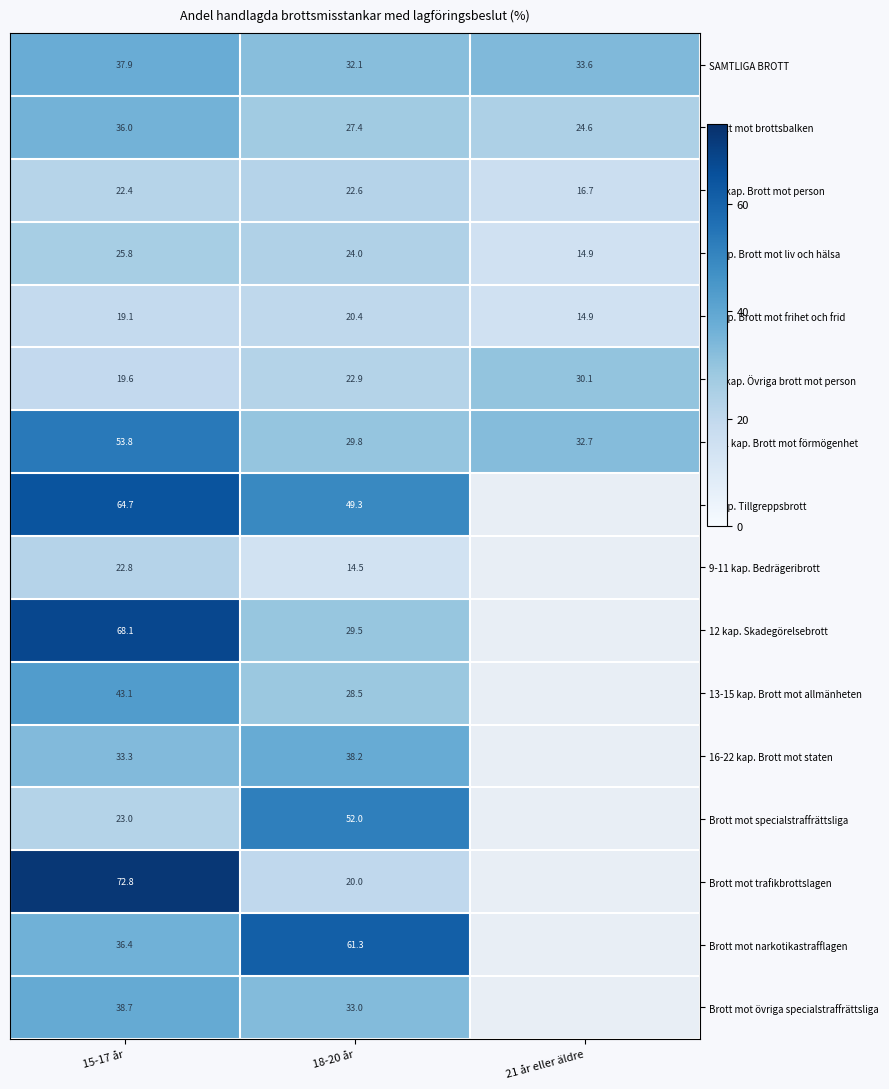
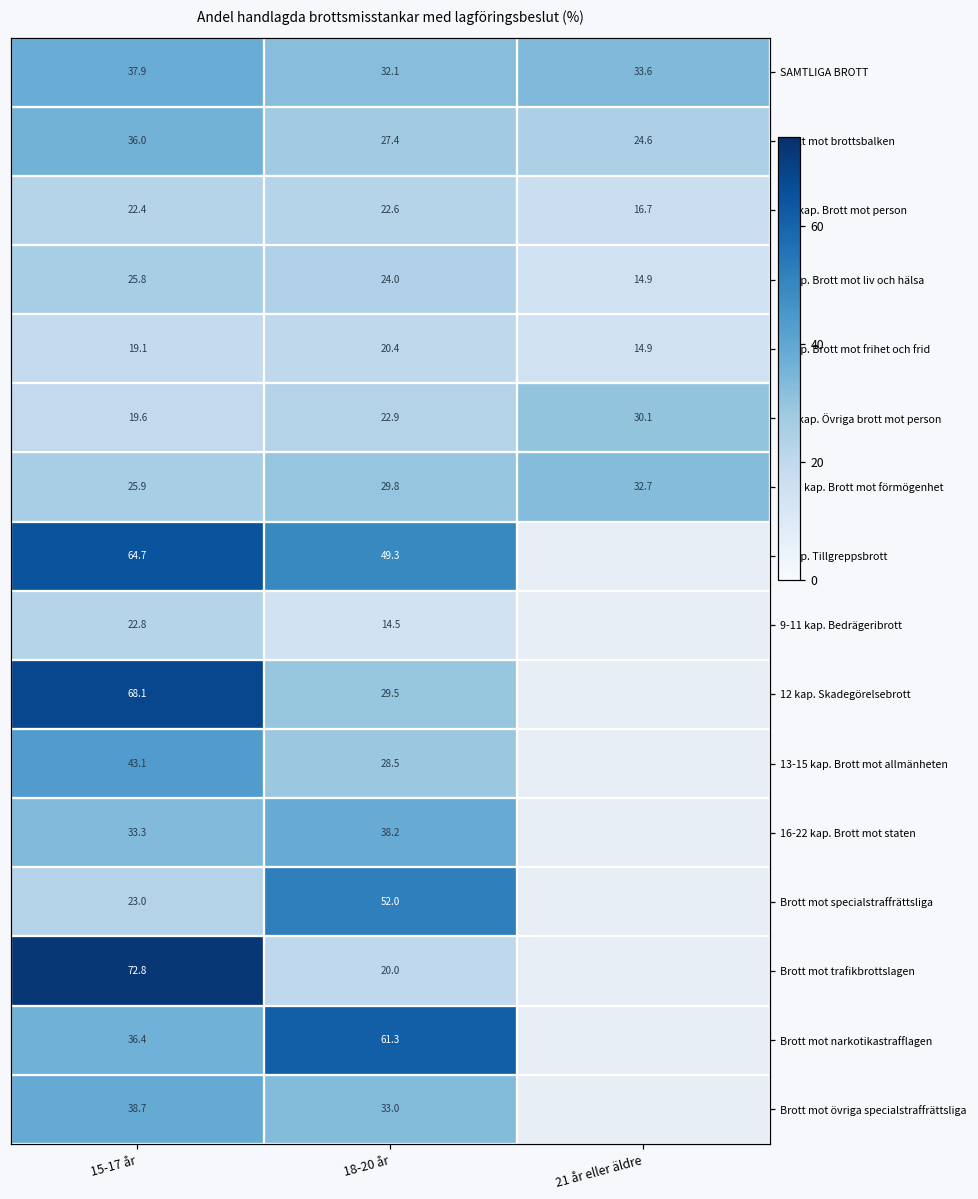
8-12 kap. Brott mot förmögenhet, 15-17 år: 53.8 -> 25.9
